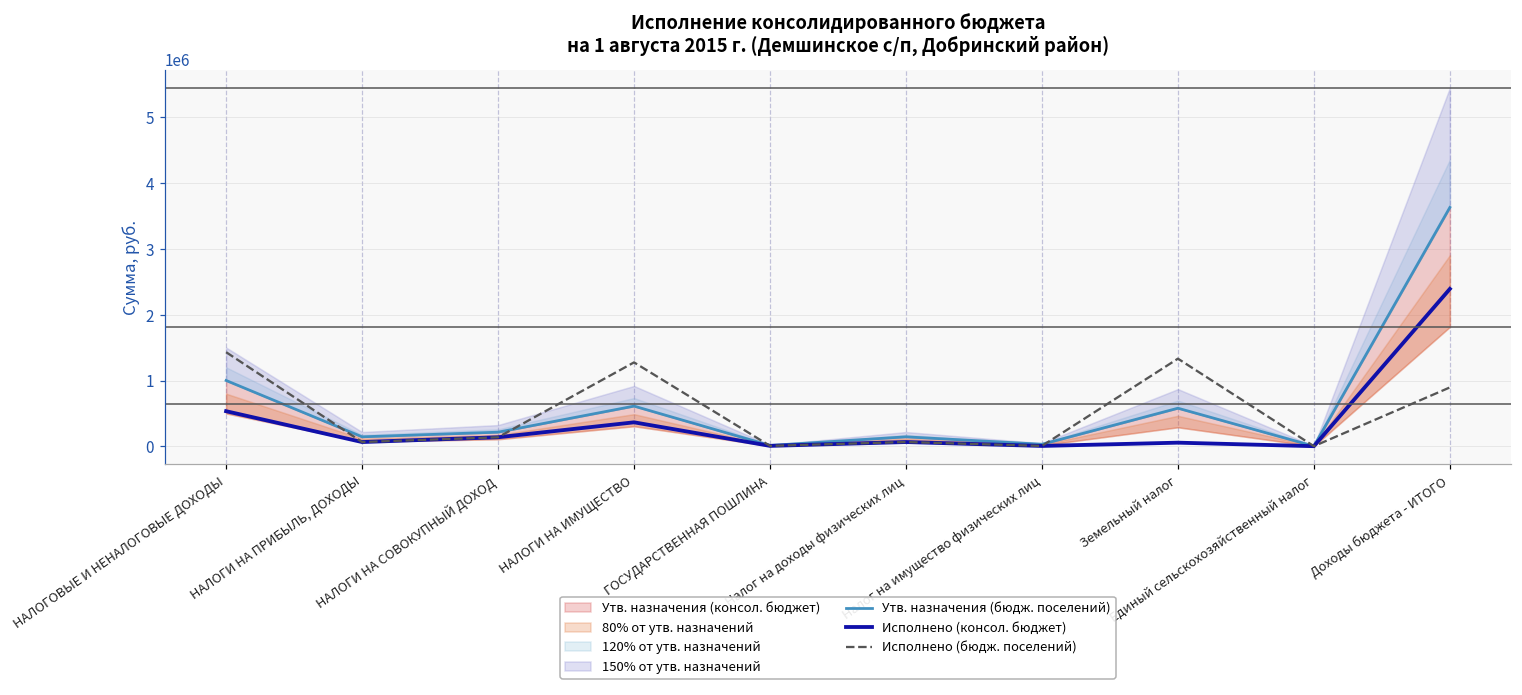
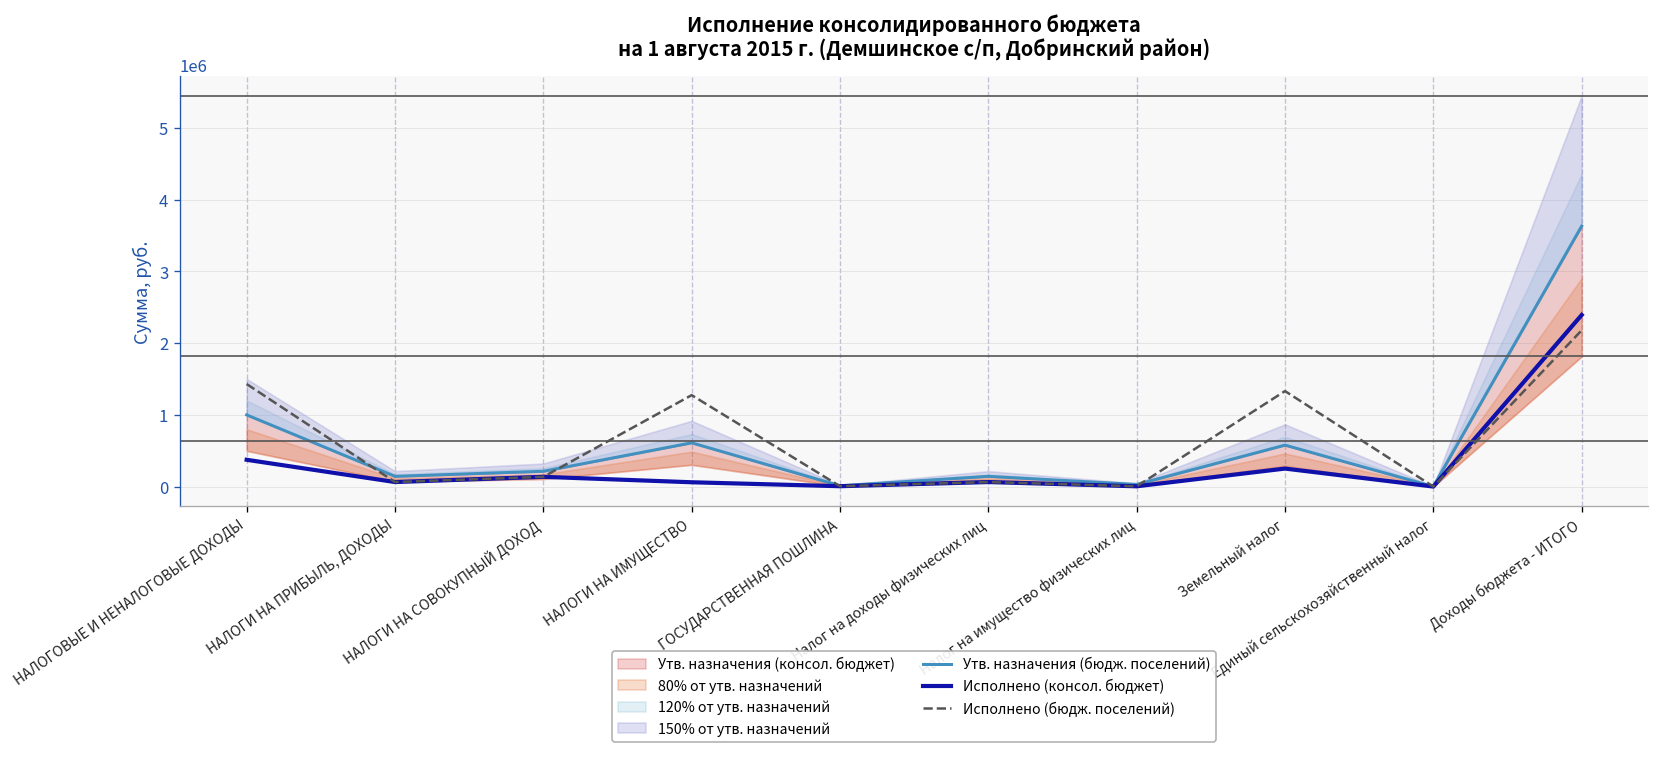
Исполнено (консол. бюджет), НАЛОГОВЫЕ И НЕНАЛОГОВЫЕ ДОХОДЫ: 500000 -> 400000
Исполнено (консол. бюджет), НАЛОГИ НА ИМУЩЕСТВО: 400000 -> 100000
Исполнено (консол. бюджет), Земельный налог: 100000 -> 300000
Исполнено (бюдж. поселений), Доходы бюджета - ИТОГО: 900000 -> 2200000
